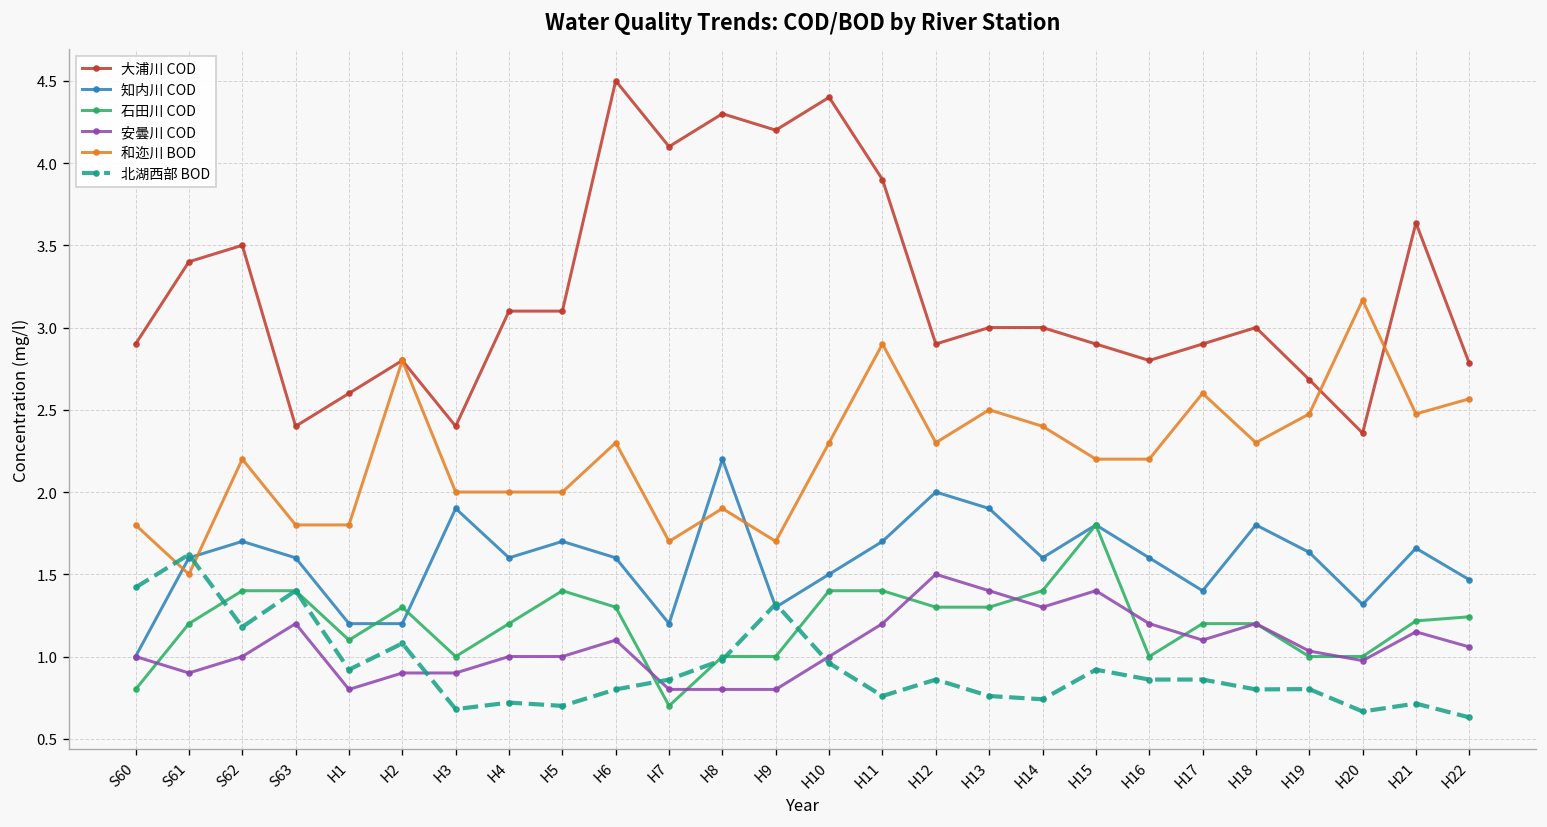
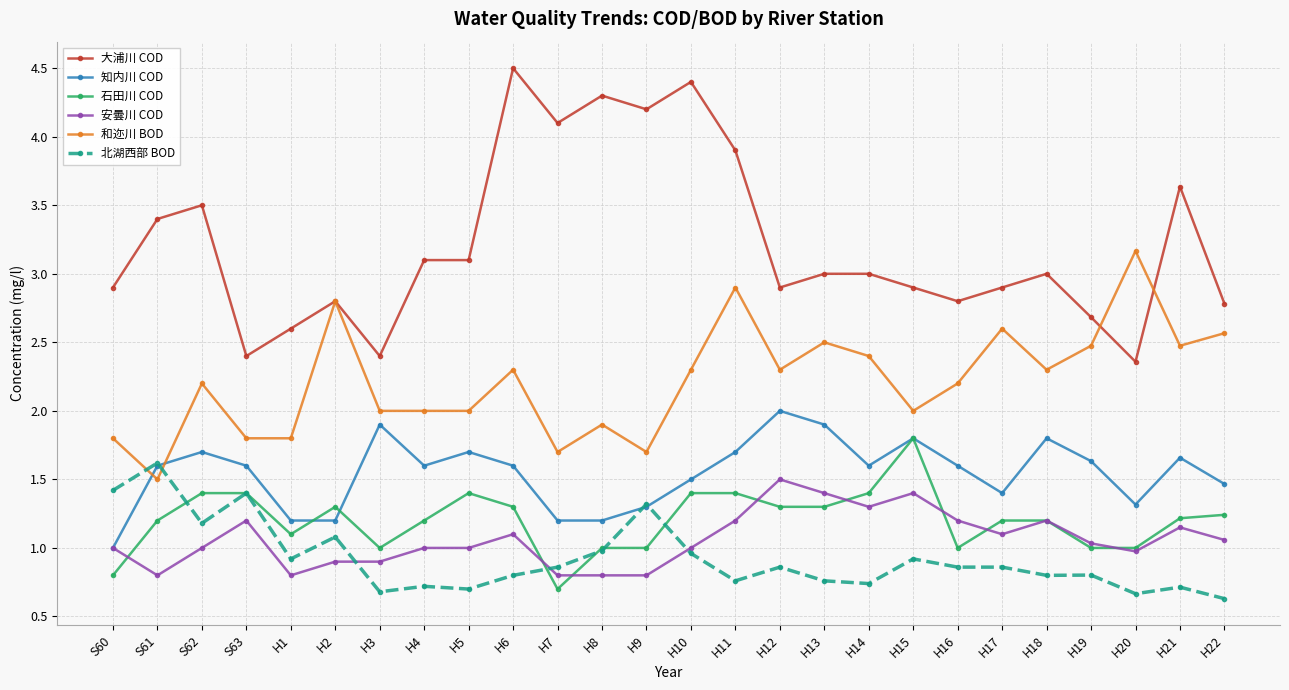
安曇川 COD, S61: 0.9 -> 0.8
知内川 COD, H8: 2.2 -> 1.2
和迩川 BOD, H15: 2.2 -> 2.0
